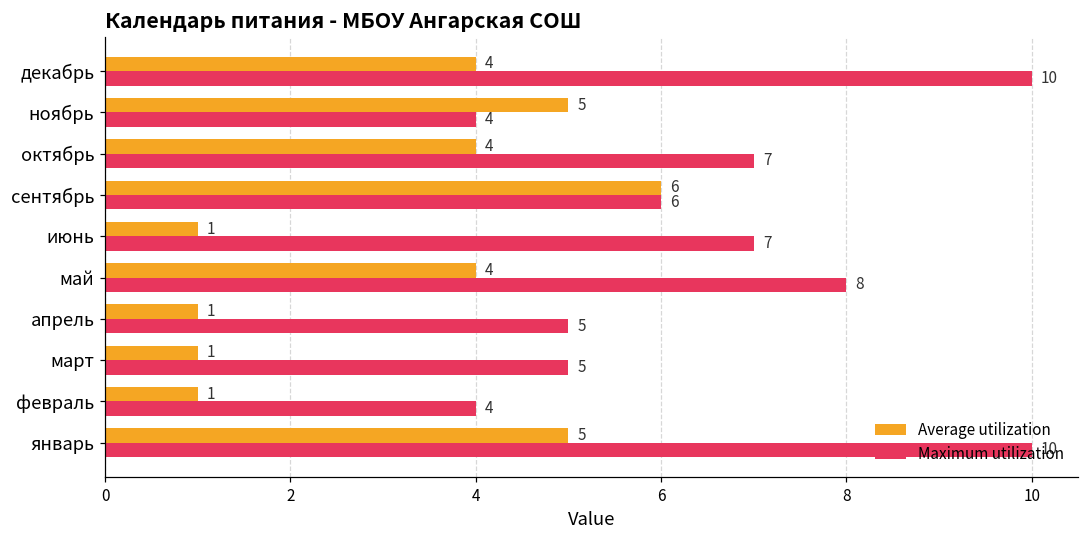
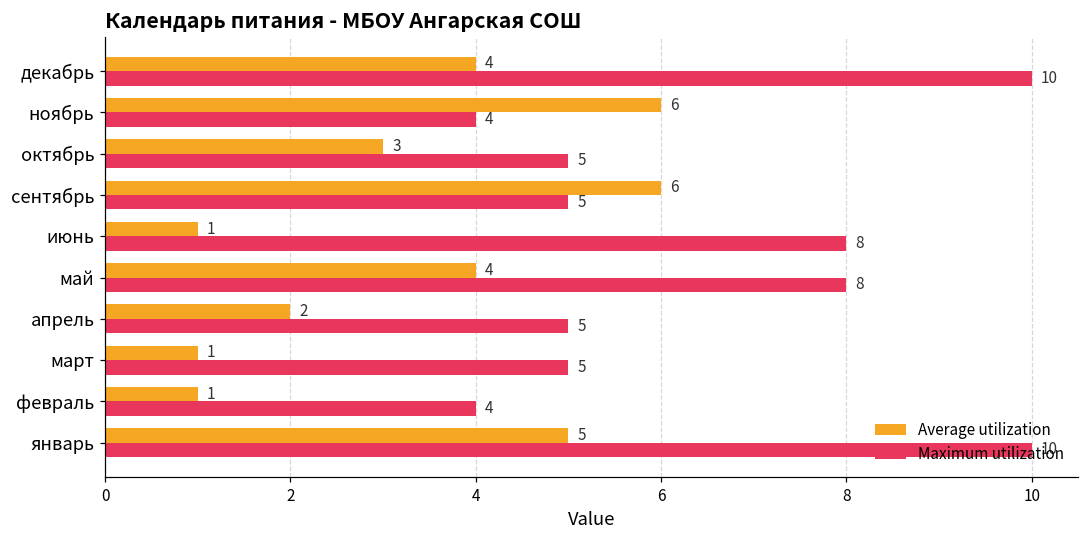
Average utilization, ноябрь: 5 -> 6
Average utilization, октябрь: 4 -> 3
Maximum utilization, октябрь: 7 -> 5
Maximum utilization, сентябрь: 6 -> 5
Maximum utilization, июнь: 7 -> 8
Average utilization, апрель: 1 -> 2
